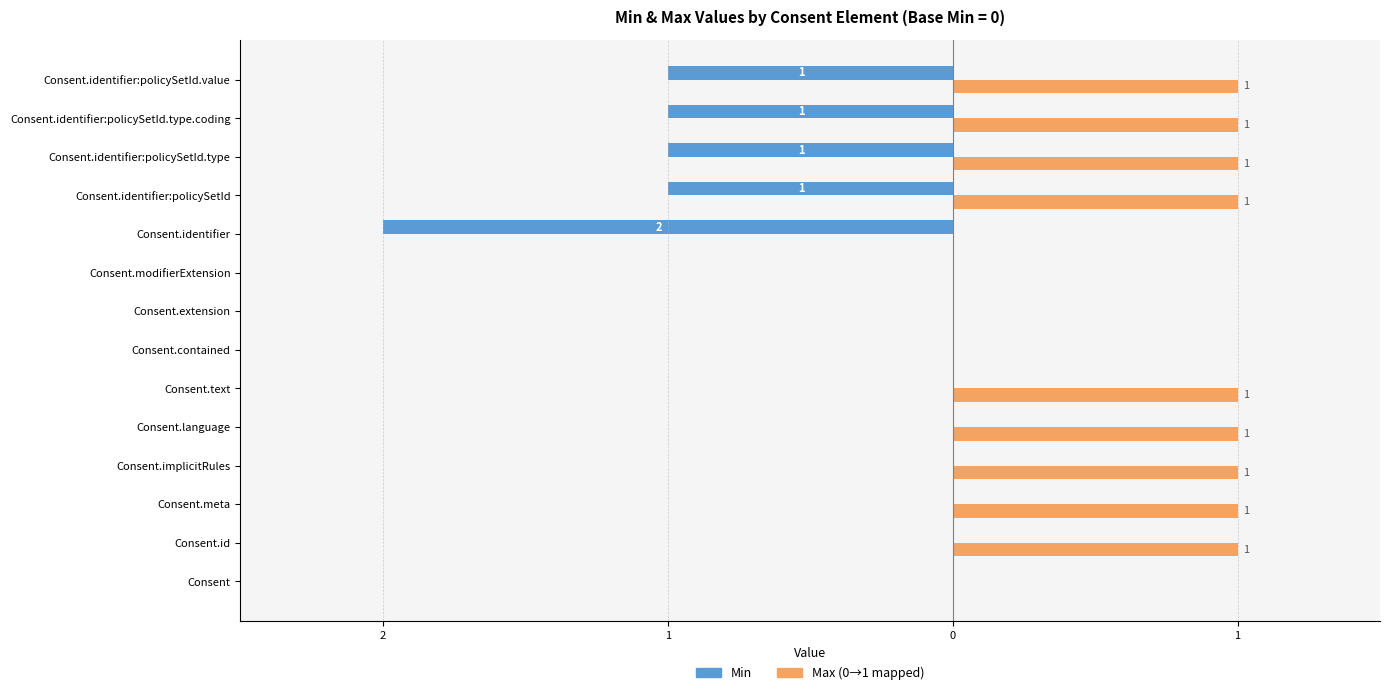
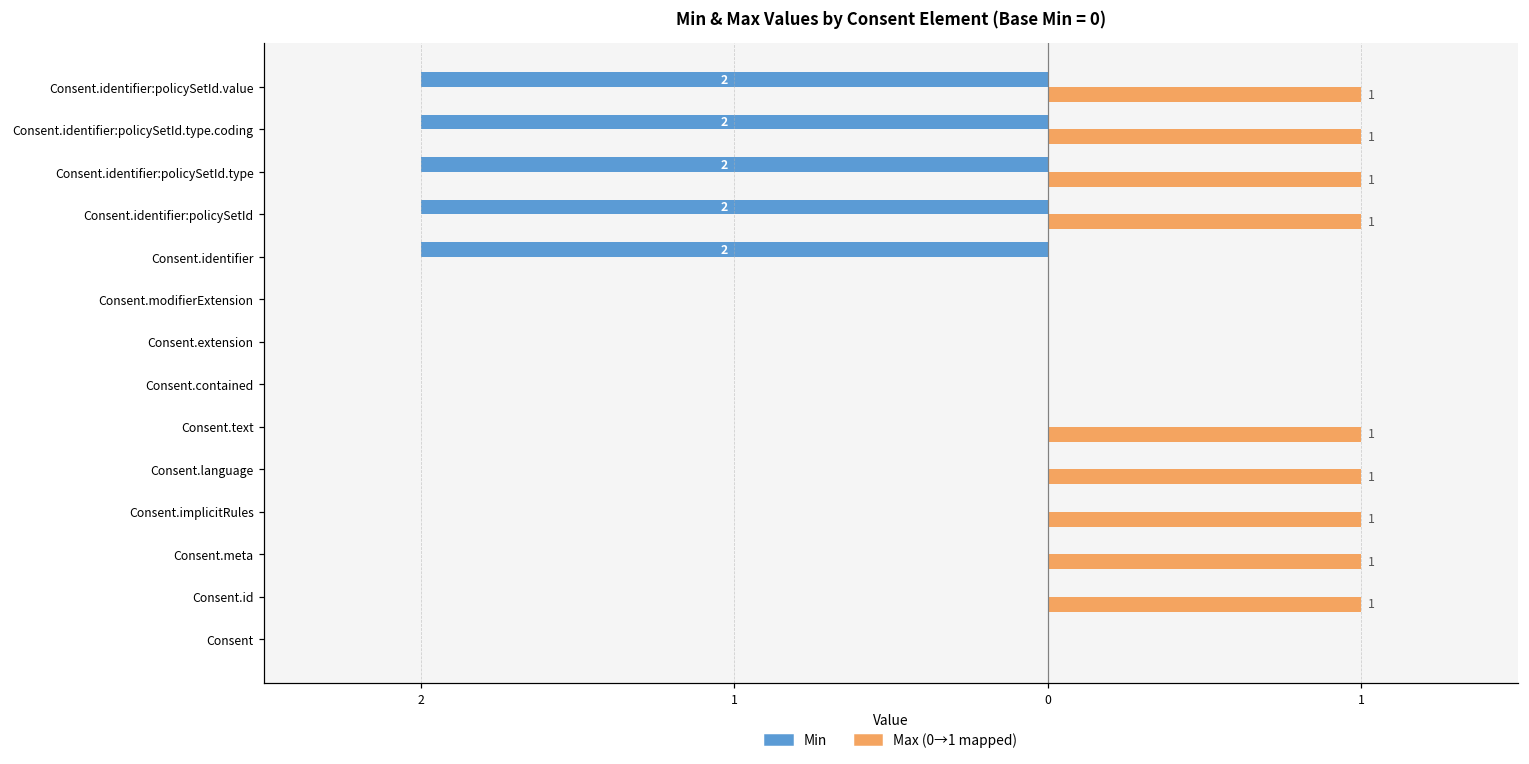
Min, Consent.identifier:policySetId.value: 1 -> 2
Min, Consent.identifier:policySetId.type.coding: 1 -> 2
Min, Consent.identifier:policySetId.type: 1 -> 2
Min, Consent.identifier:policySetId: 1 -> 2
